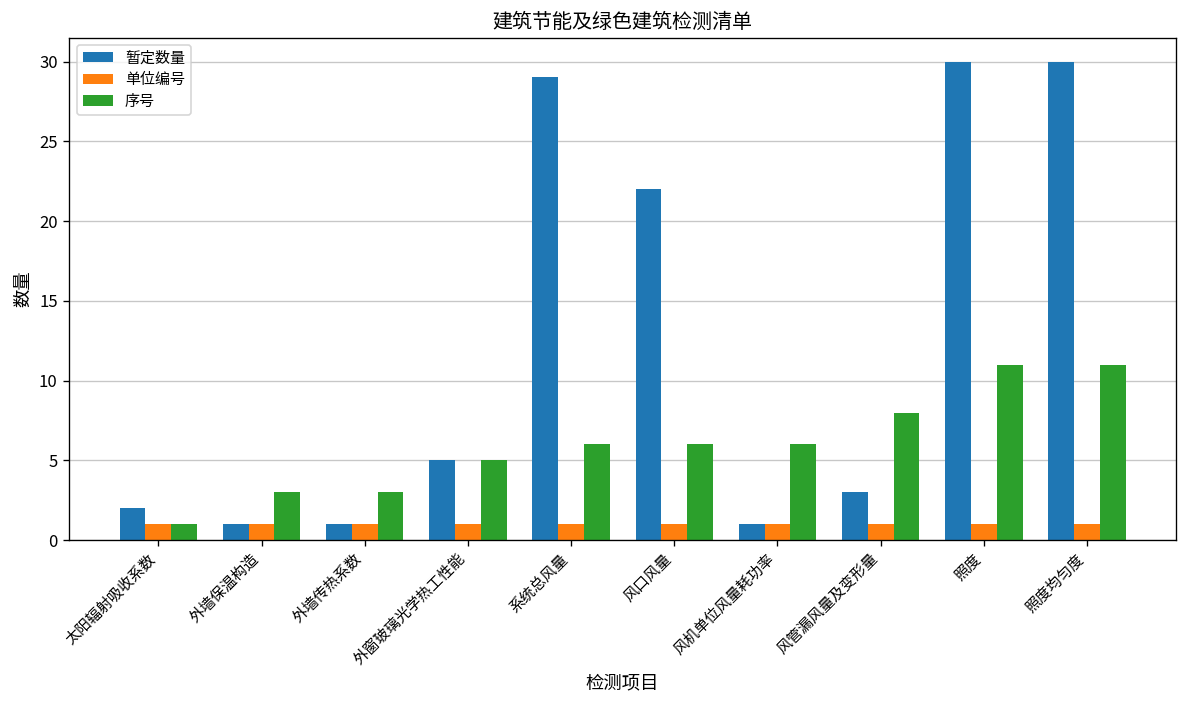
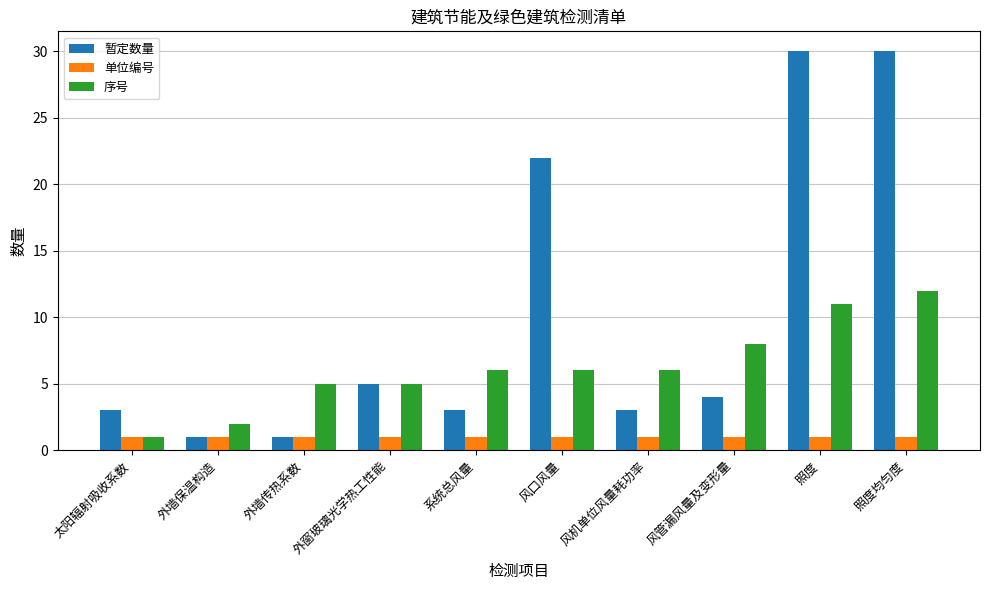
暂定数量, 太阳辐射吸收系数: 2 -> 3
序号, 外墙保温构造: 3 -> 2
序号, 外墙传热系数: 3 -> 5
暂定数量, 系统总风量: 29 -> 3
暂定数量, 风机单位风量耗功率: 1 -> 3
暂定数量, 风管漏风量及变形量: 3 -> 4
序号, 照度均匀度: 11 -> 12
